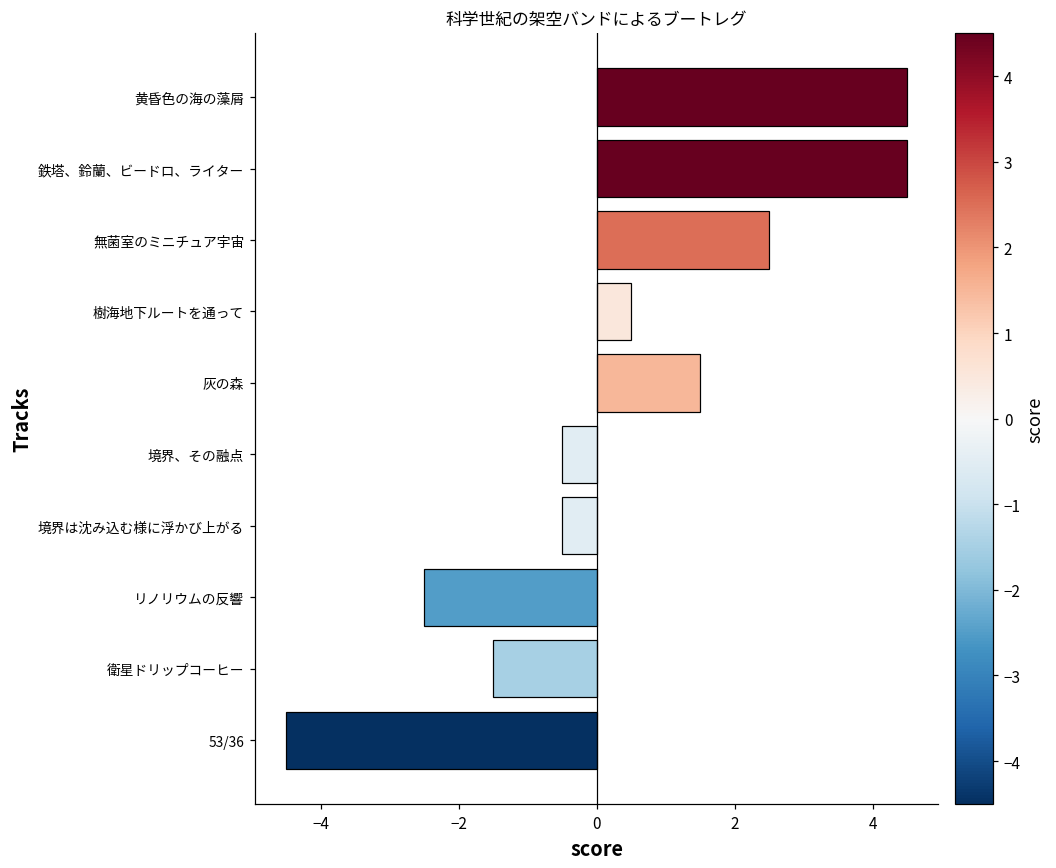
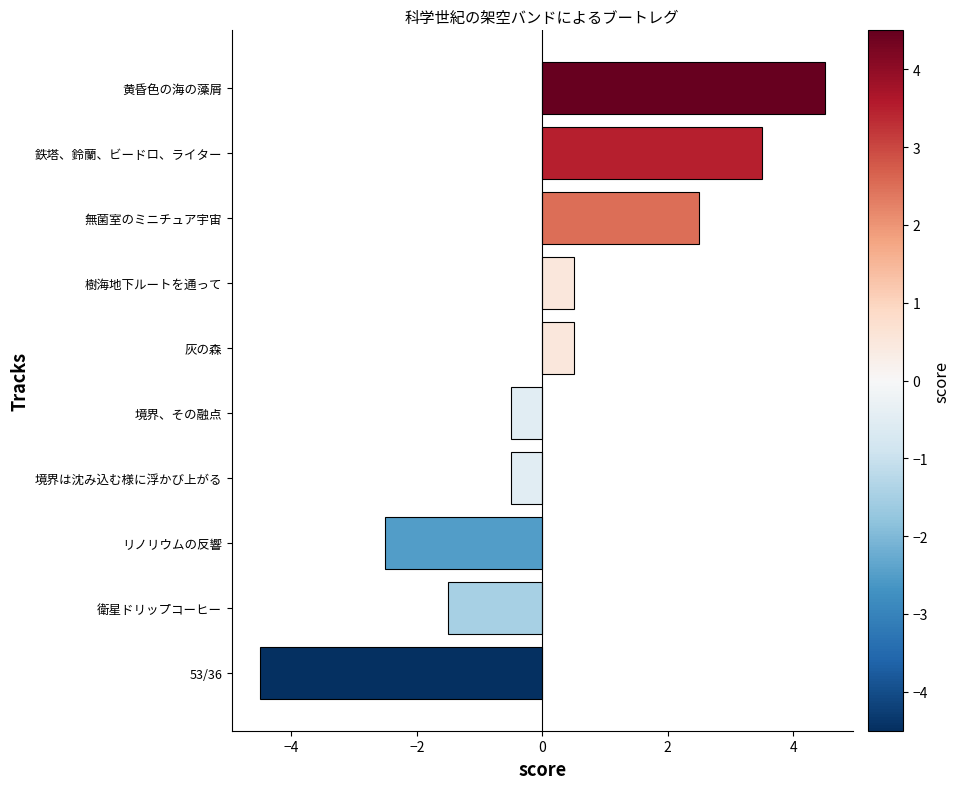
鉄塔、鈴蘭、ビードロ、ライター: 4.5 -> 3.5
灰の森: 1.5 -> 0.5
